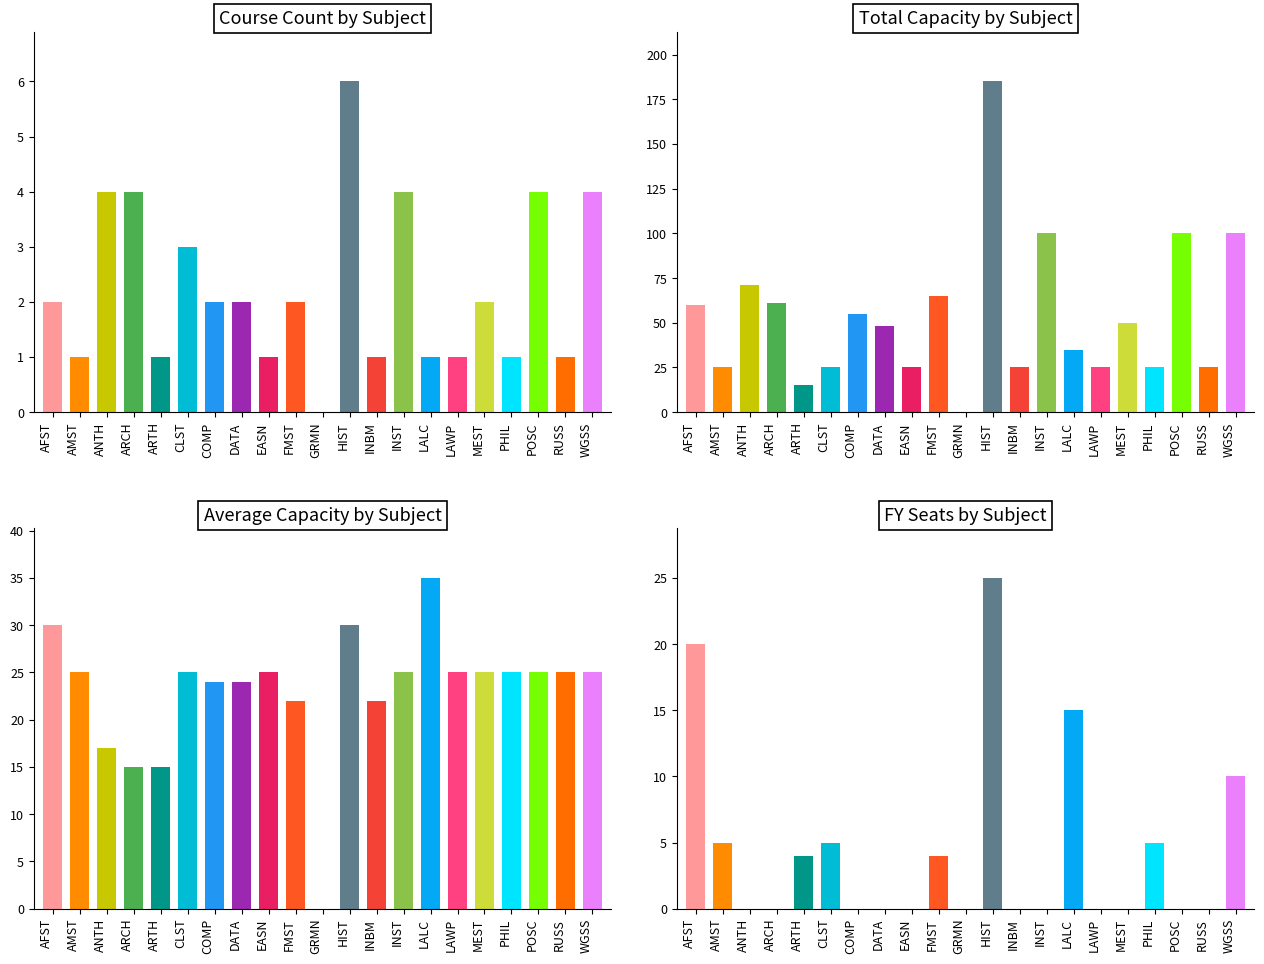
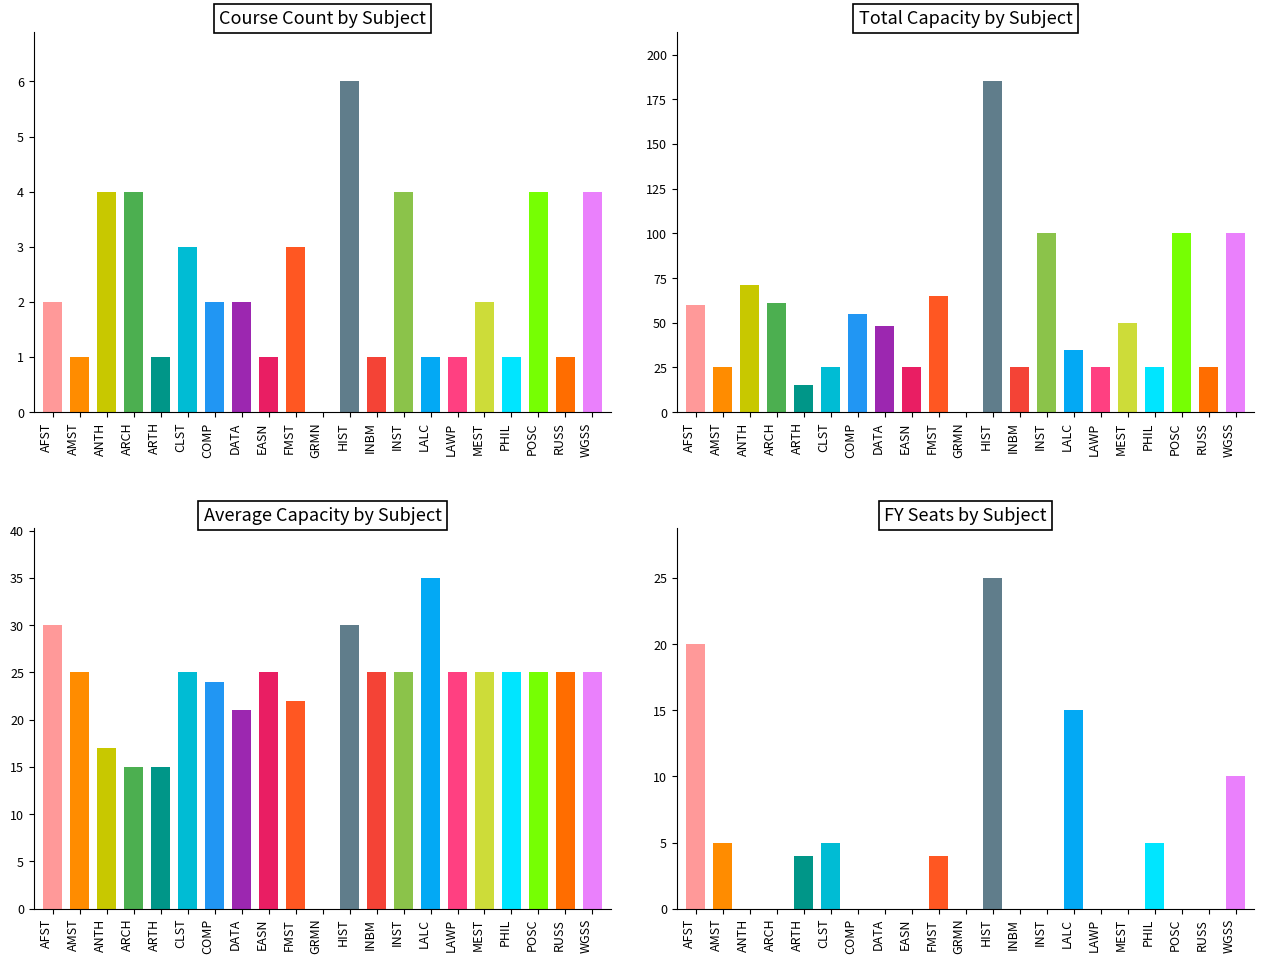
Course Count by Subject, FMST: 2 -> 3
Average Capacity by Subject, DATA: 24 -> 21
Average Capacity by Subject, INBM: 22 -> 25
